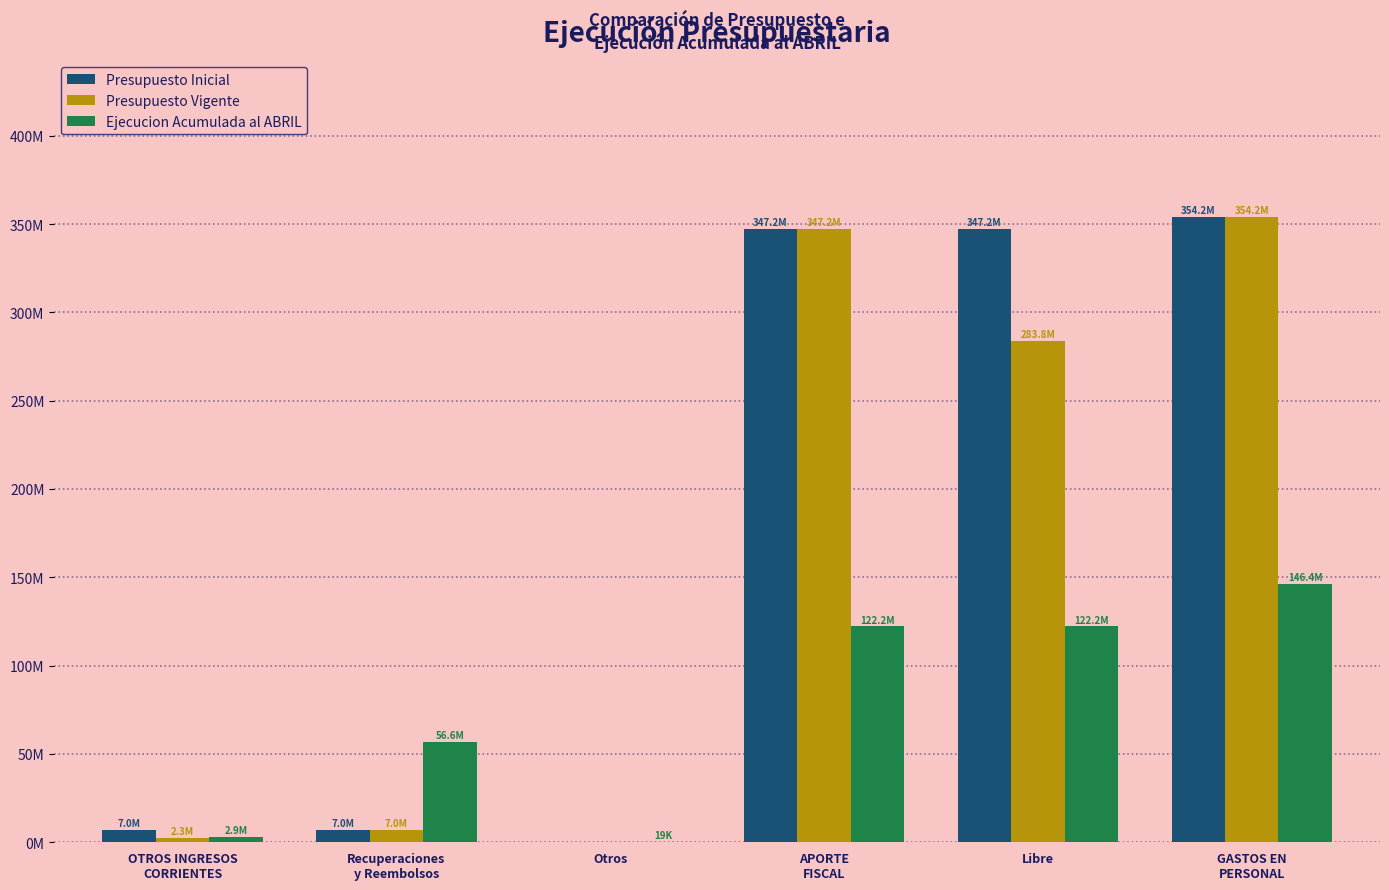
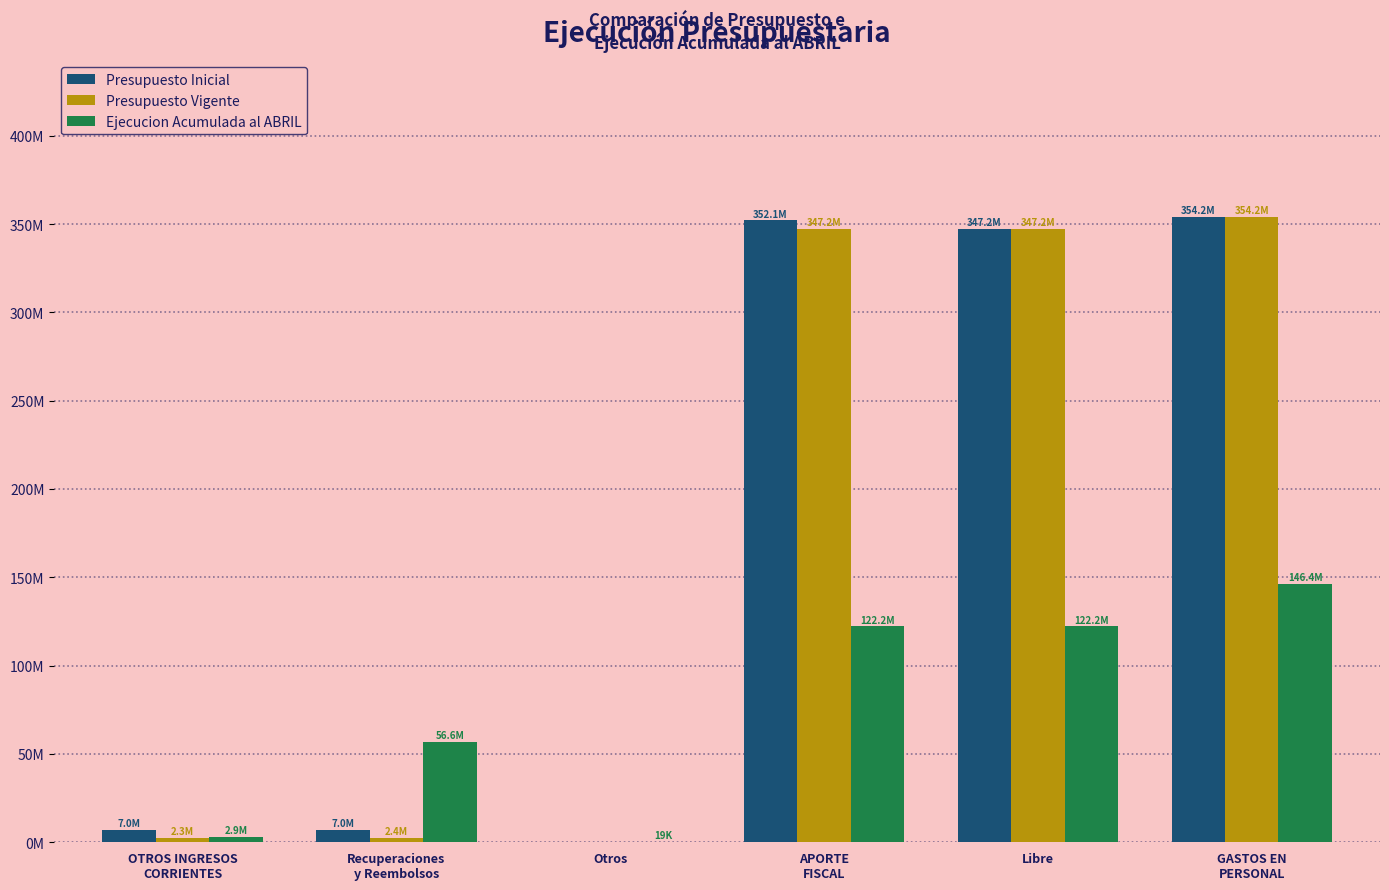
Presupuesto Vigente, Recuperaciones y Reembolsos: 7.0M -> 2.4M
Presupuesto Inicial, APORTE FISCAL: 347.2M -> 352.1M
Presupuesto Vigente, Libre: 283.8M -> 347.2M
